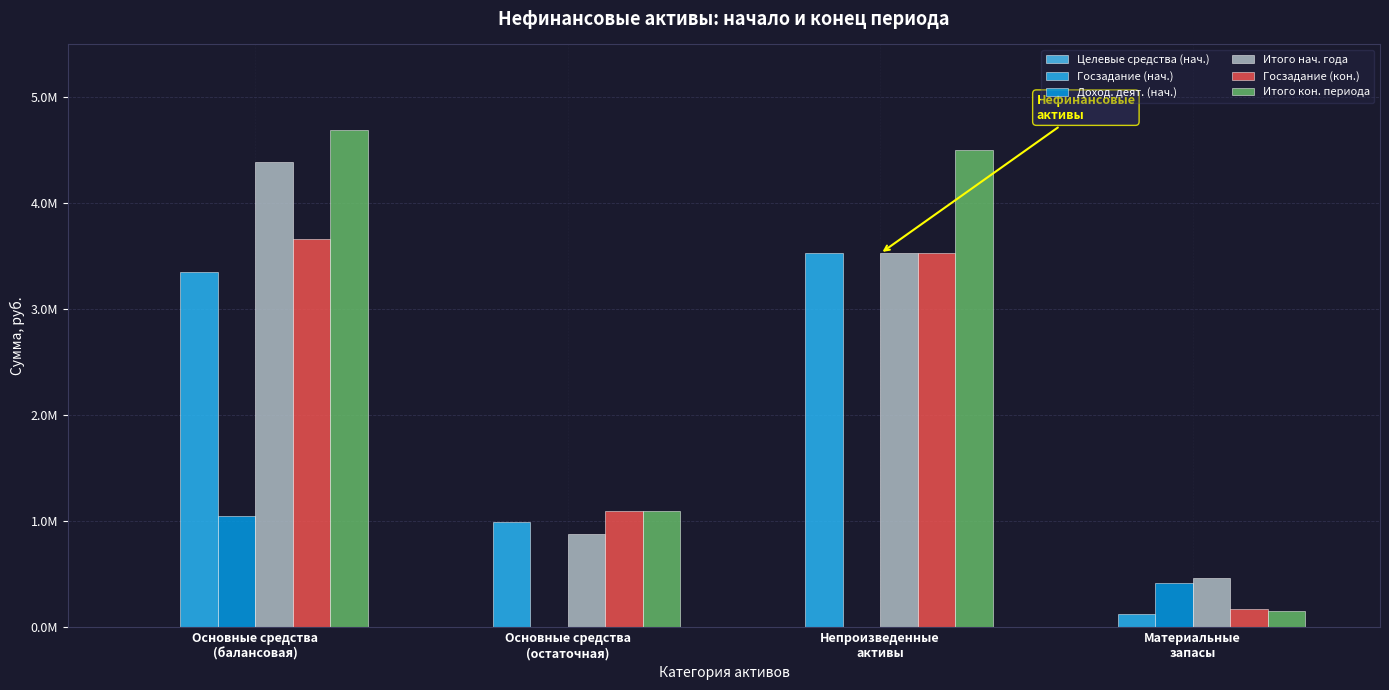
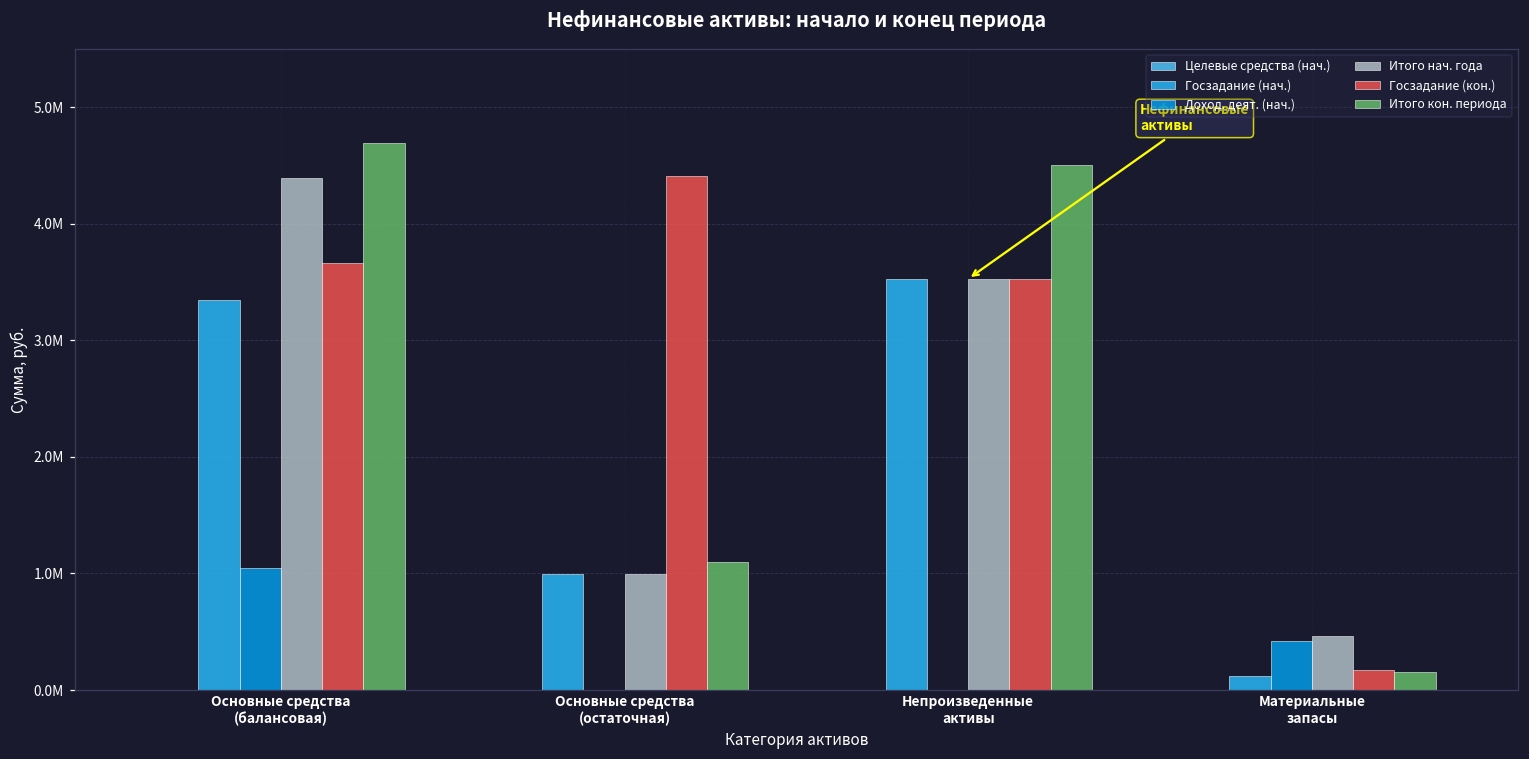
Итого нач. года, Основные средства (остаточная): 880000 -> 990000
Госзадание (кон.), Основные средства (остаточная): 1100000 -> 4410000
